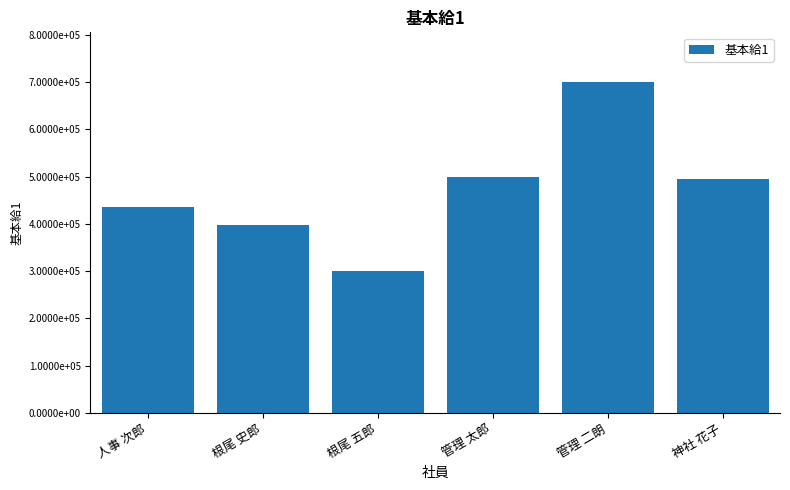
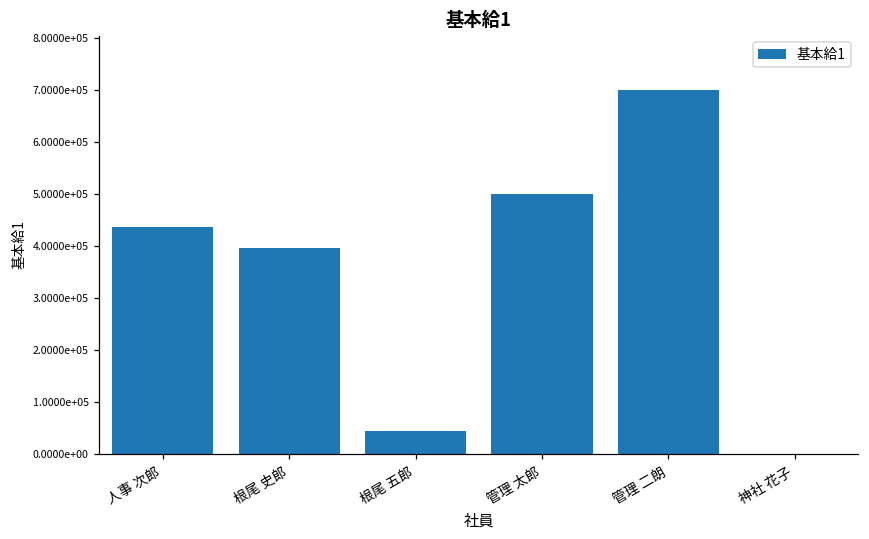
根尾 五郎: 300000 -> 50000
神社 花子: 500000 -> 0
